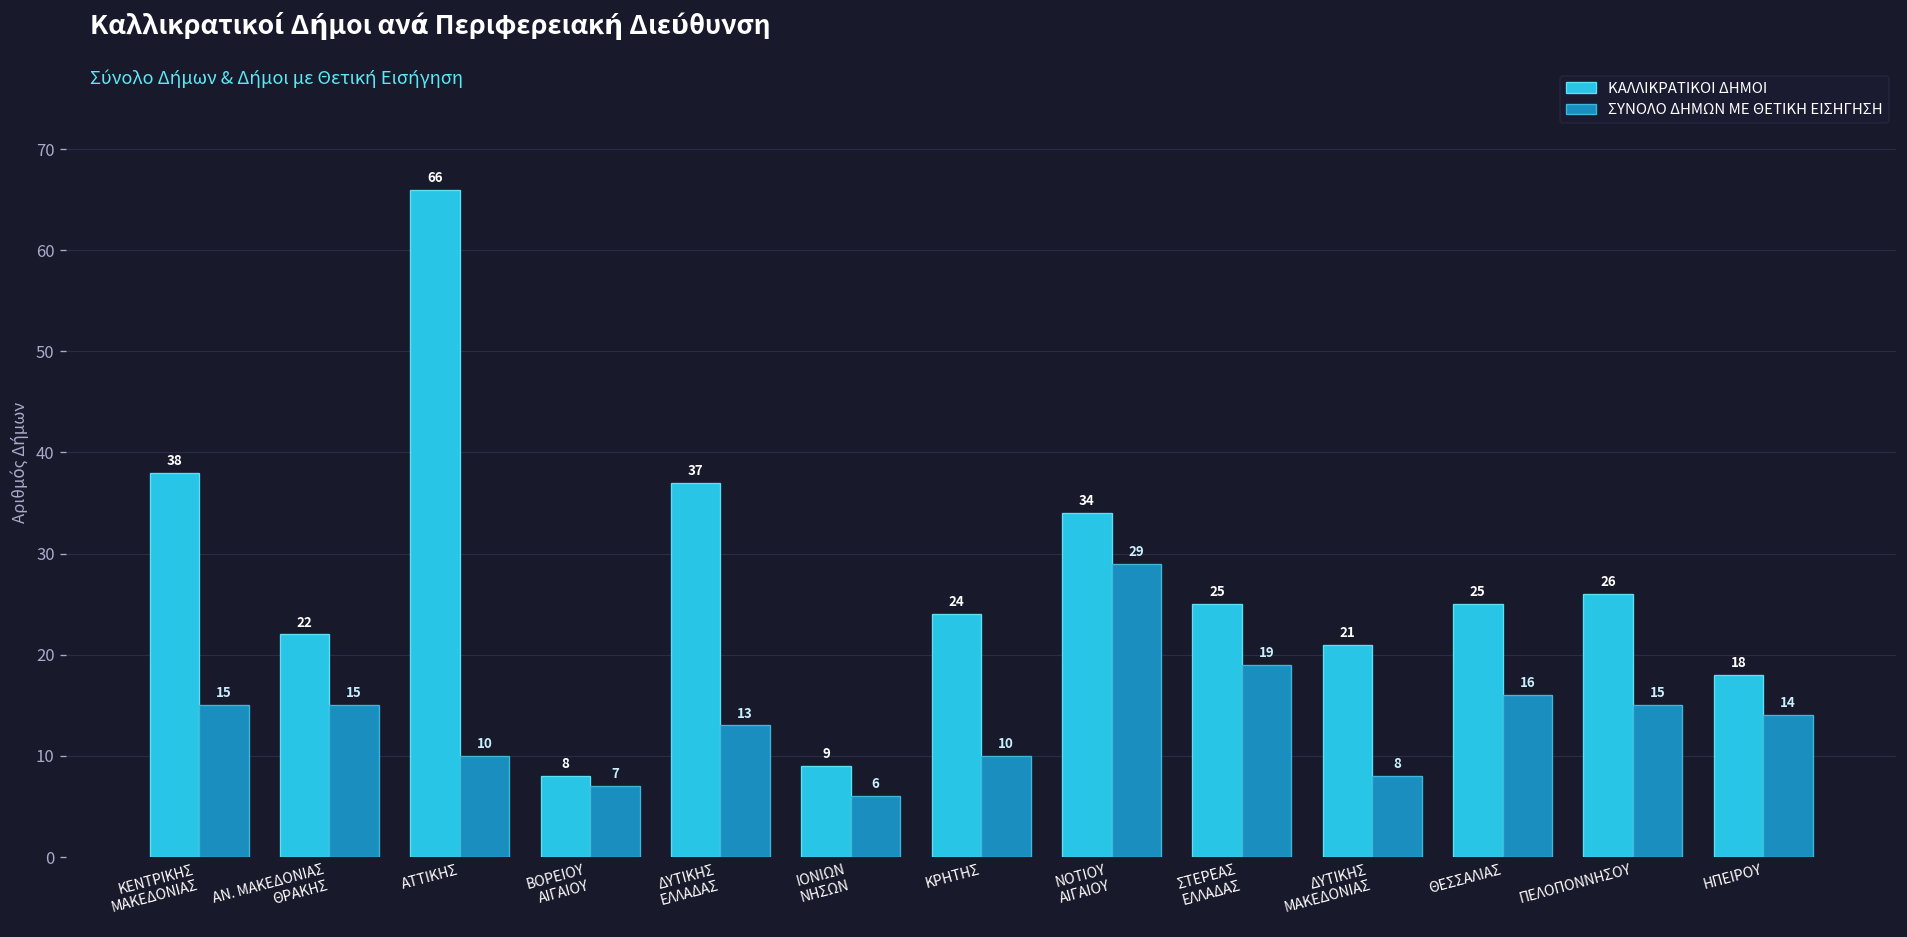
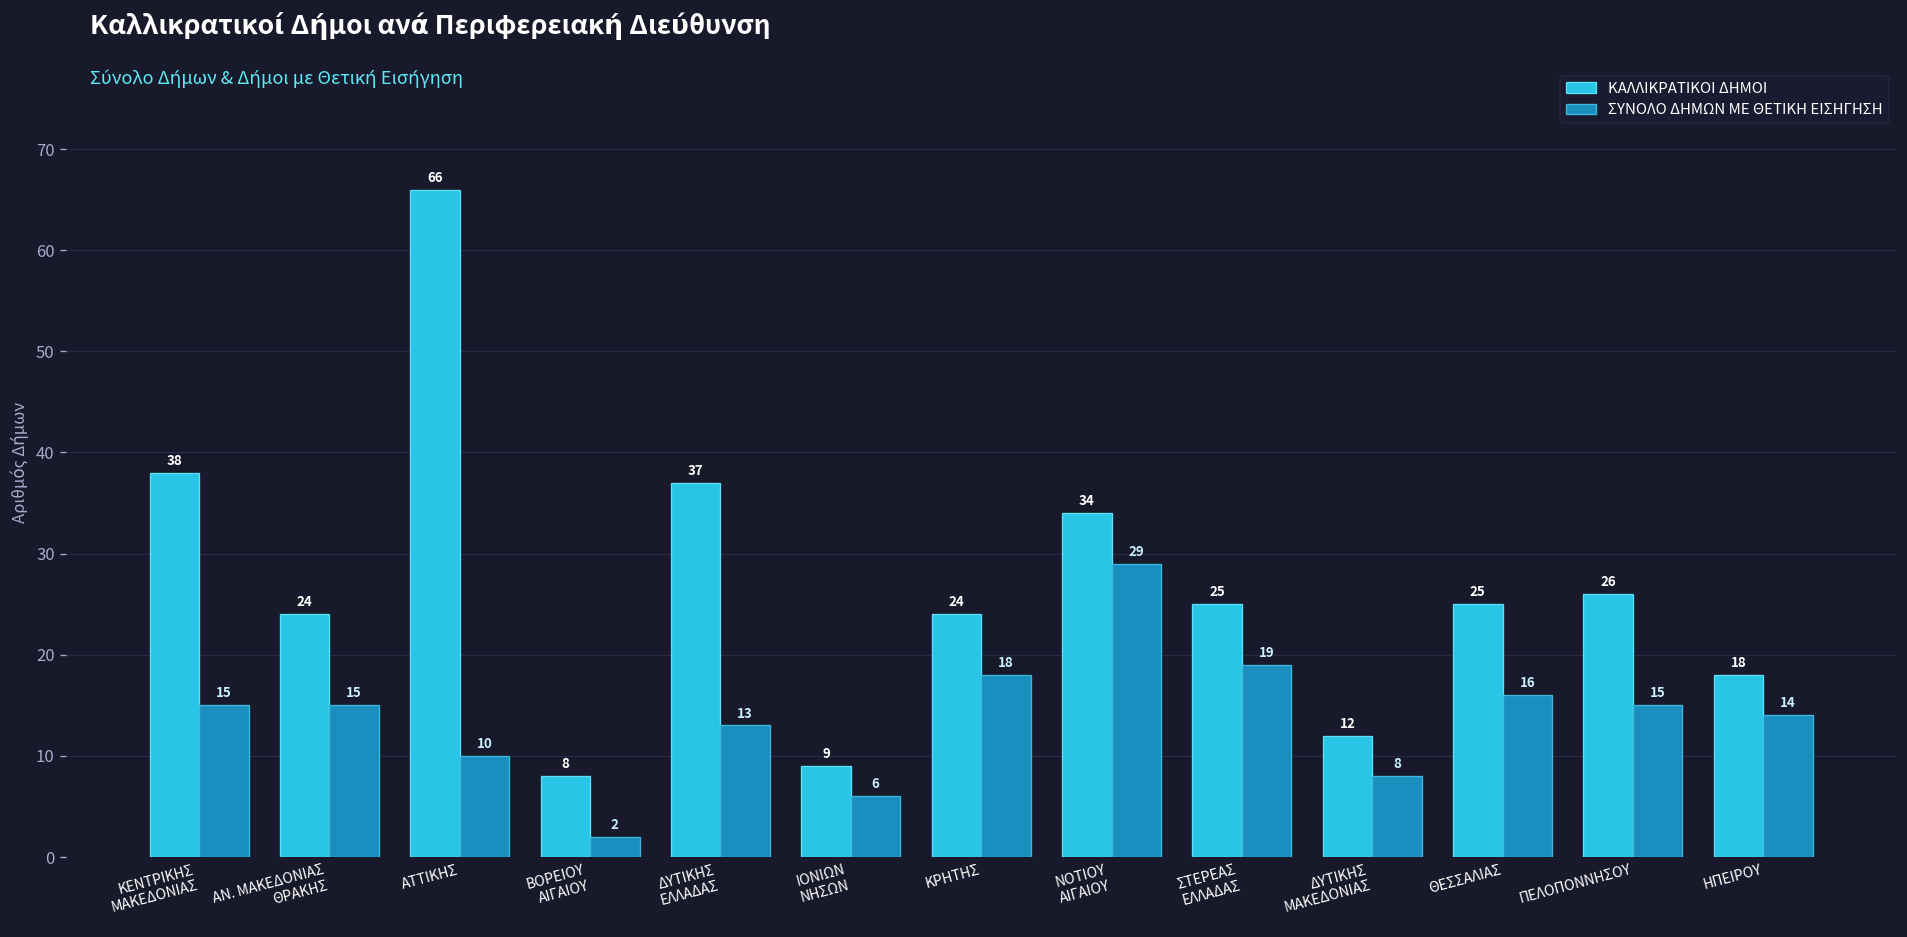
ΚΑΛΛΙΚΡΑΤΙΚΟΙ ΔΗΜΟΙ, ΑΝ. ΜΑΚΕΔΟΝΙΑΣ ΘΡΑΚΗΣ: 22 -> 24
ΣΥΝΟΛΟ ΔΗΜΩΝ ΜΕ ΘΕΤΙΚΗ ΕΙΣΗΓΗΣΗ, ΒΟΡΕΙΟΥ ΑΙΓΑΙΟΥ: 7 -> 2
ΣΥΝΟΛΟ ΔΗΜΩΝ ΜΕ ΘΕΤΙΚΗ ΕΙΣΗΓΗΣΗ, ΚΡΗΤΗΣ: 10 -> 18
ΚΑΛΛΙΚΡΑΤΙΚΟΙ ΔΗΜΟΙ, ΔΥΤΙΚΗΣ ΜΑΚΕΔΟΝΙΑΣ: 21 -> 12
